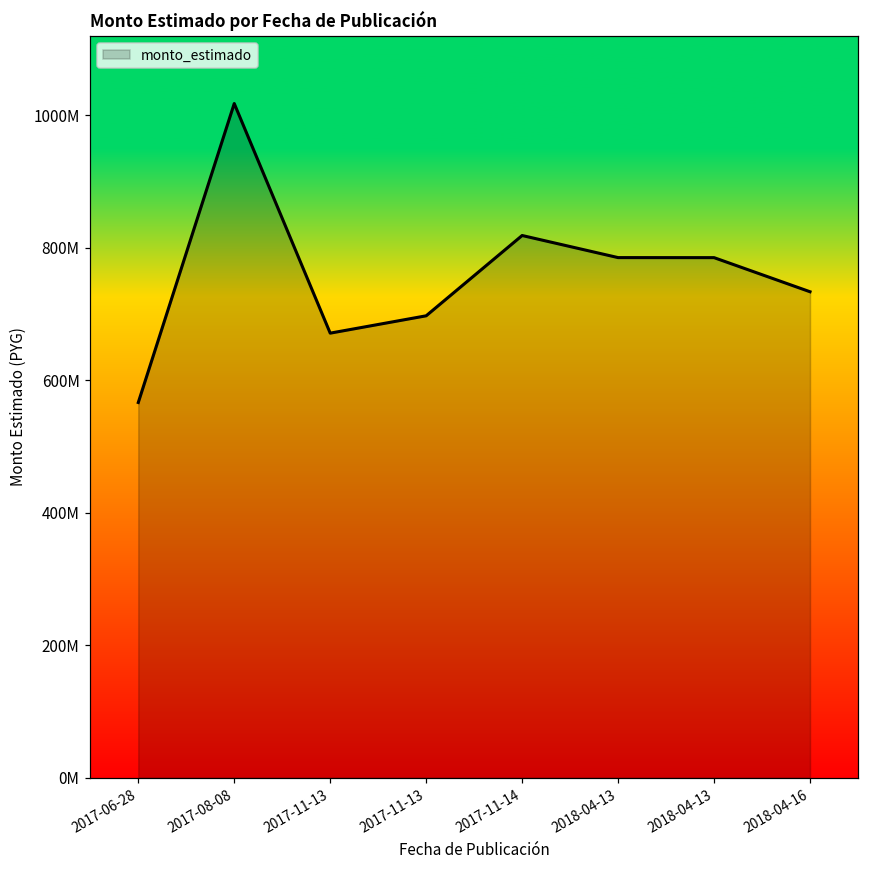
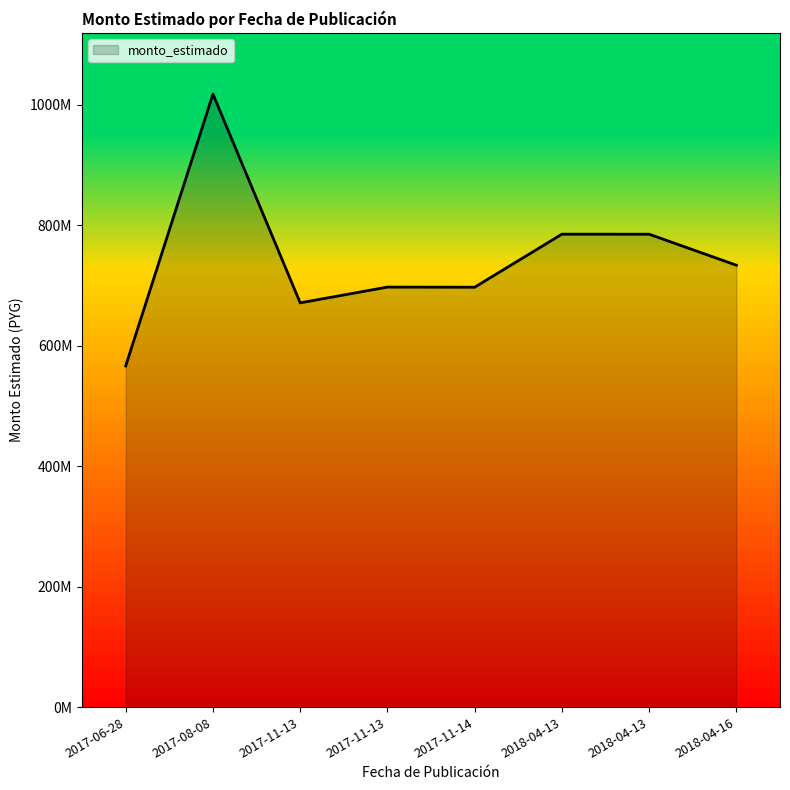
2017-11-14: 820000000 -> 700000000
